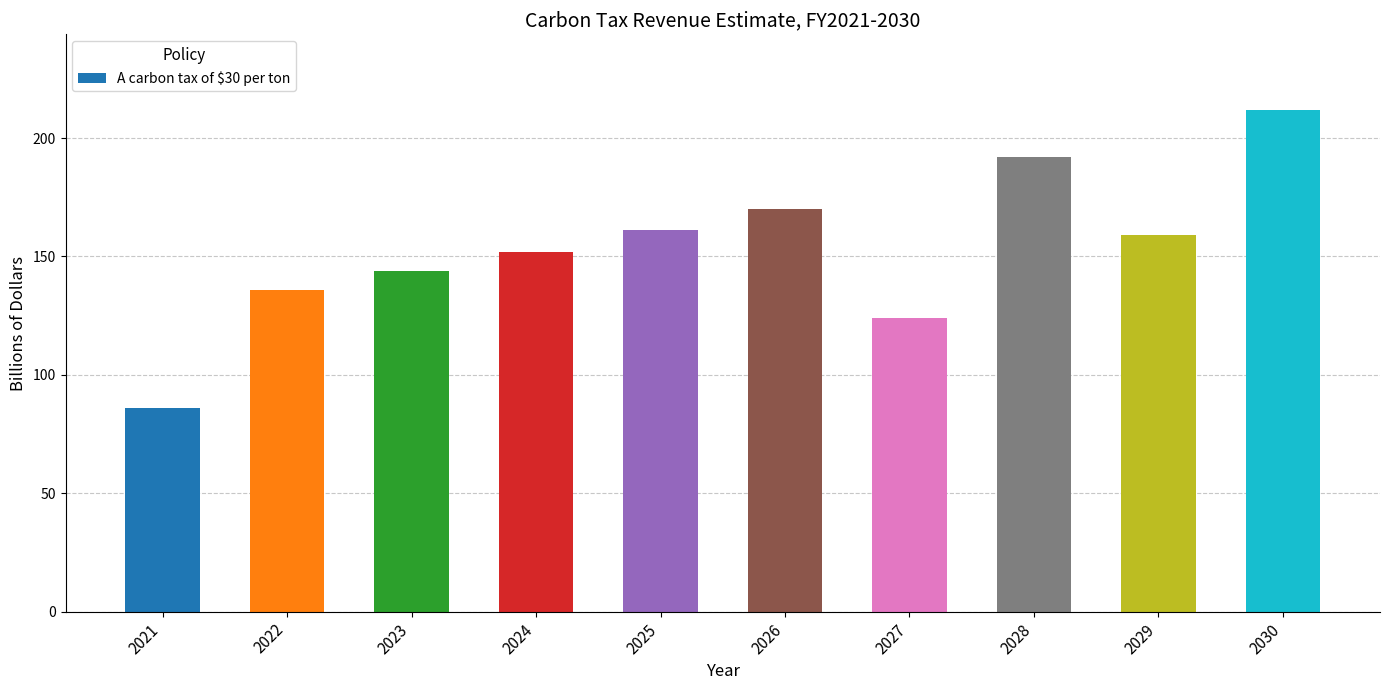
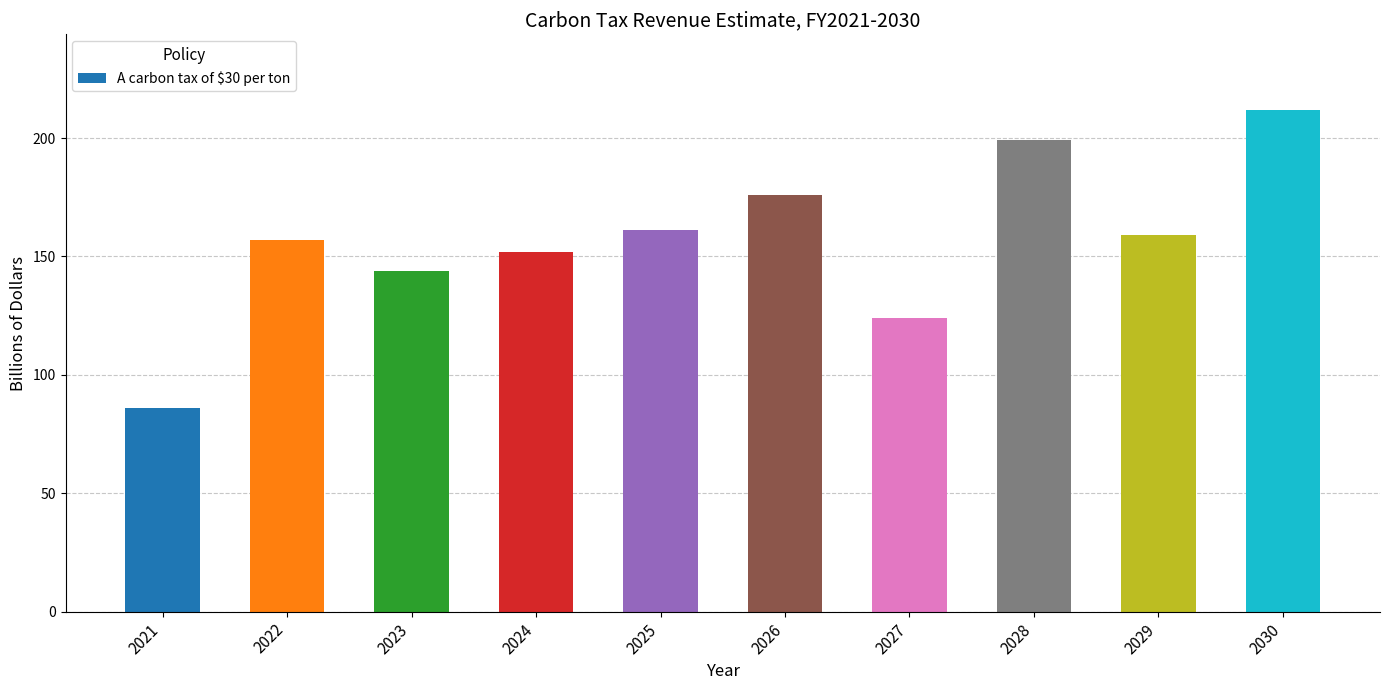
2022: 136 -> 157
2026: 170 -> 176
2028: 192 -> 199
